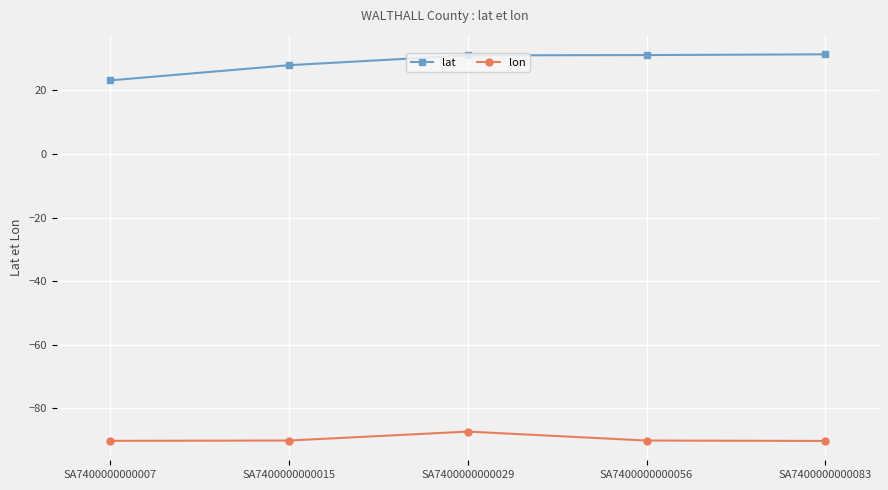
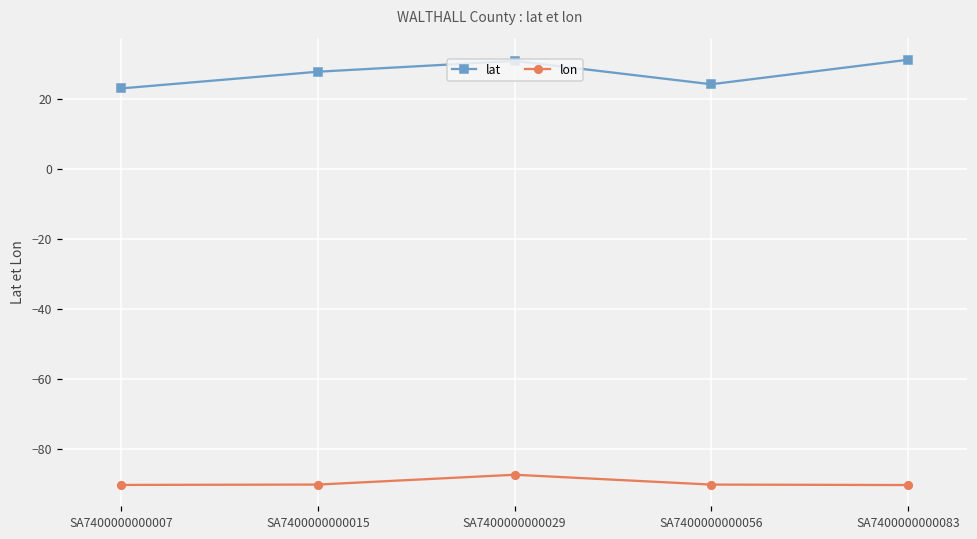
lat, SA7400000000056: 31 -> 24
